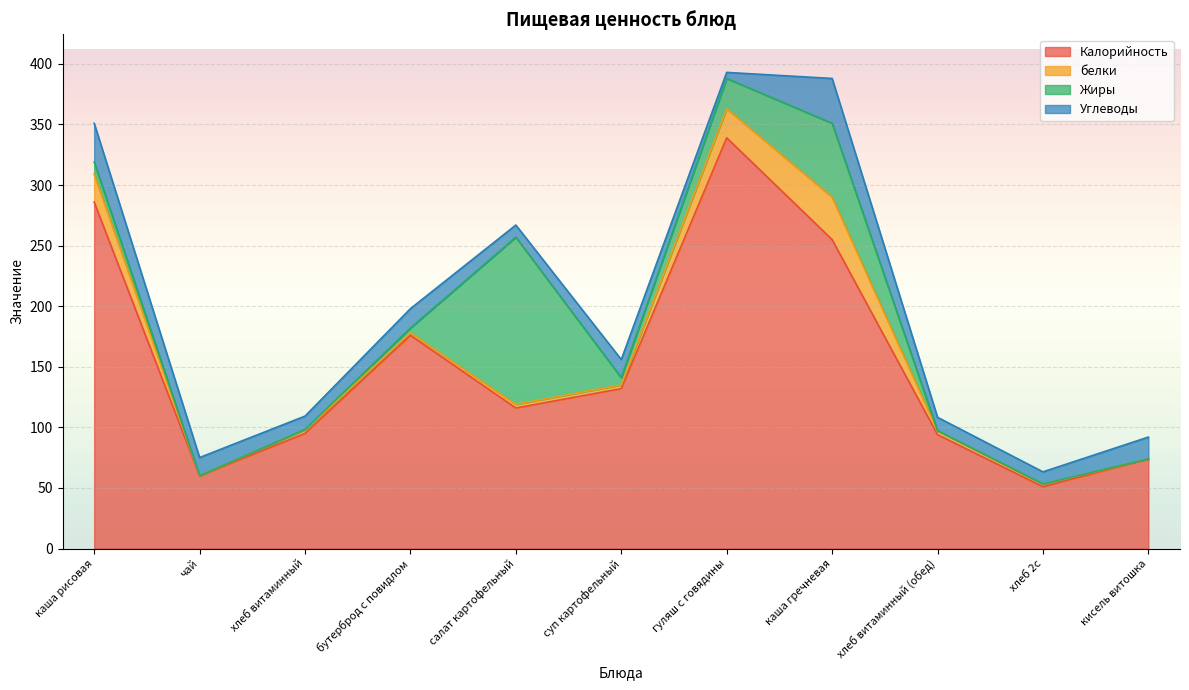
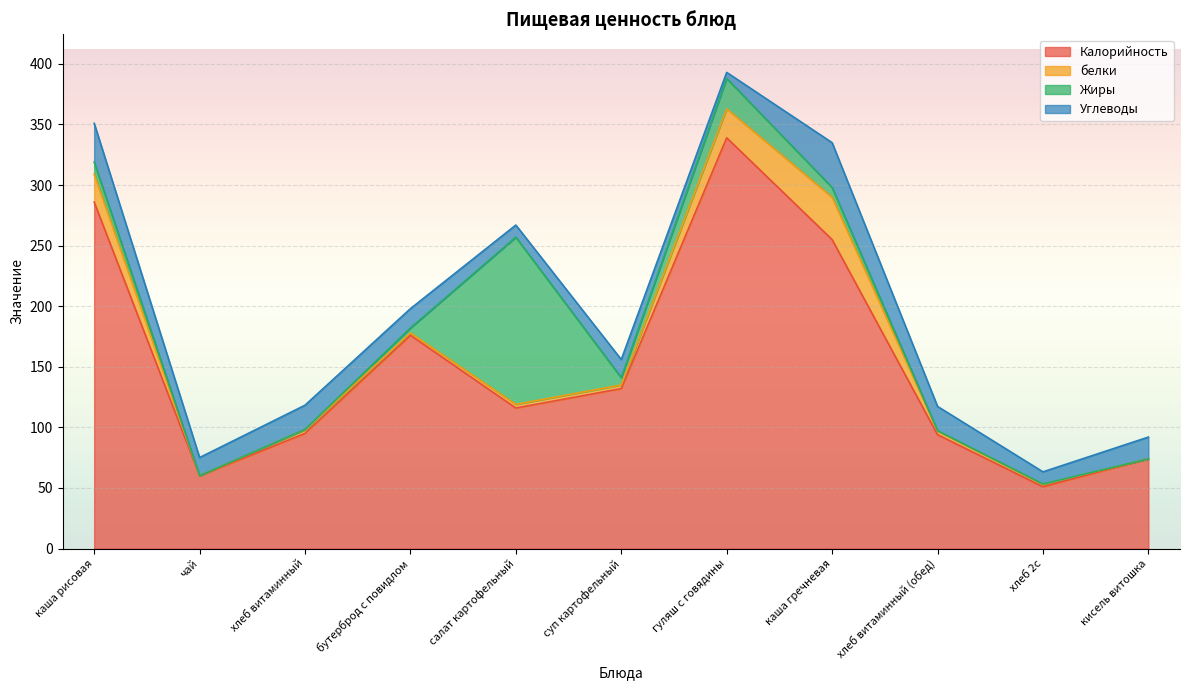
Углеводы, хлеб витаминный: 11 -> 20
Жиры, каша гречневая: 61 -> 8
Углеводы, хлеб витаминный (обед): 11 -> 20
